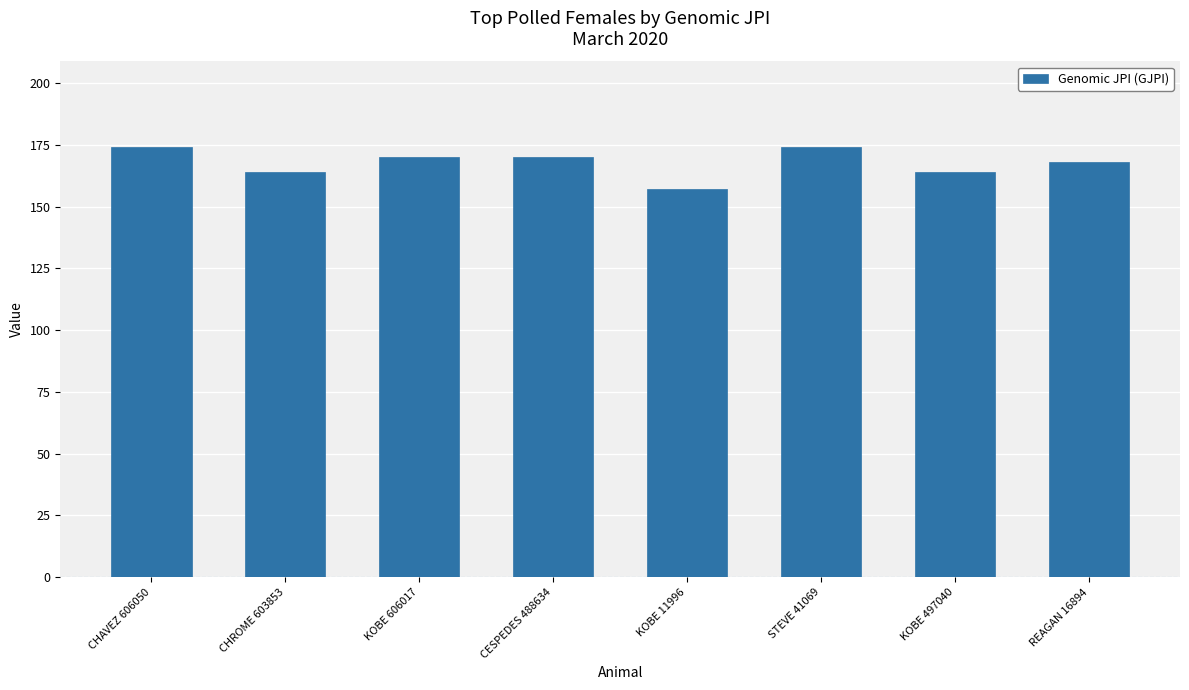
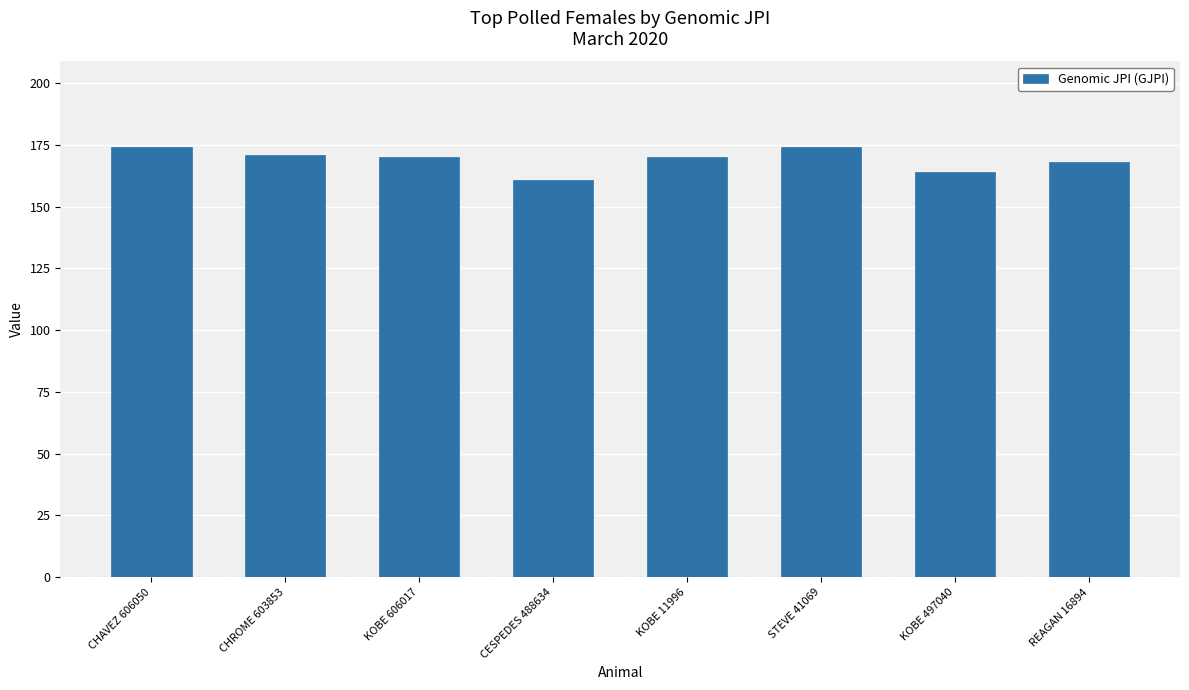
CHROME 603853: 164 -> 171
CESPEDES 488634: 170 -> 161
KOBE 11996: 157 -> 170
